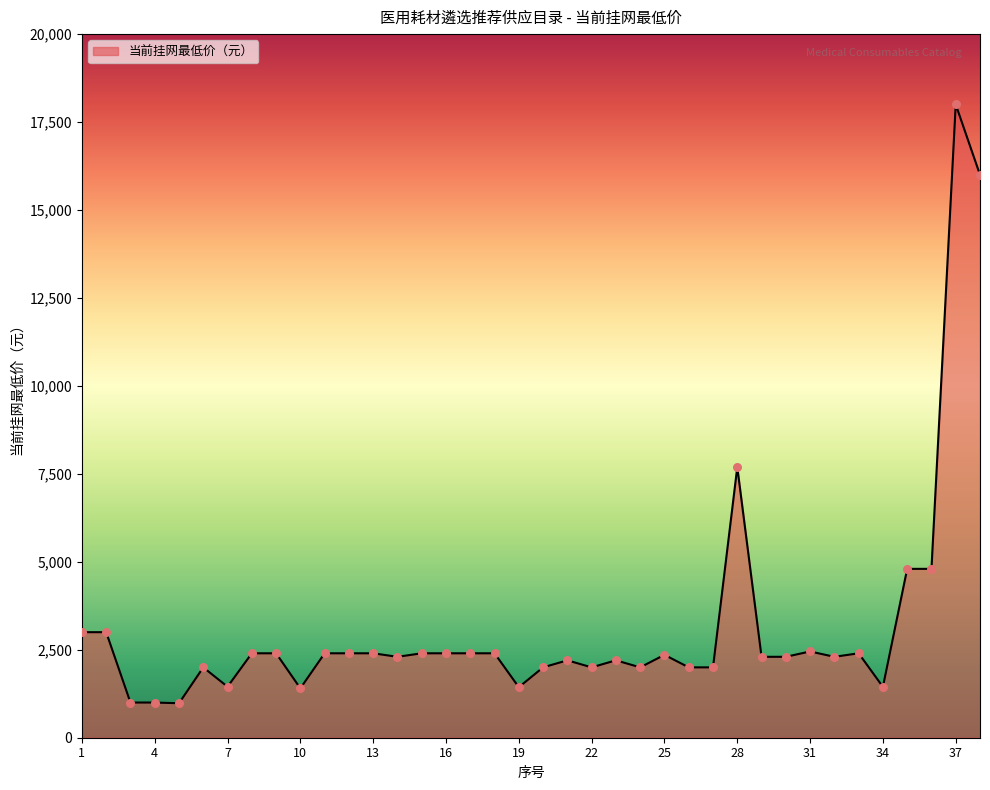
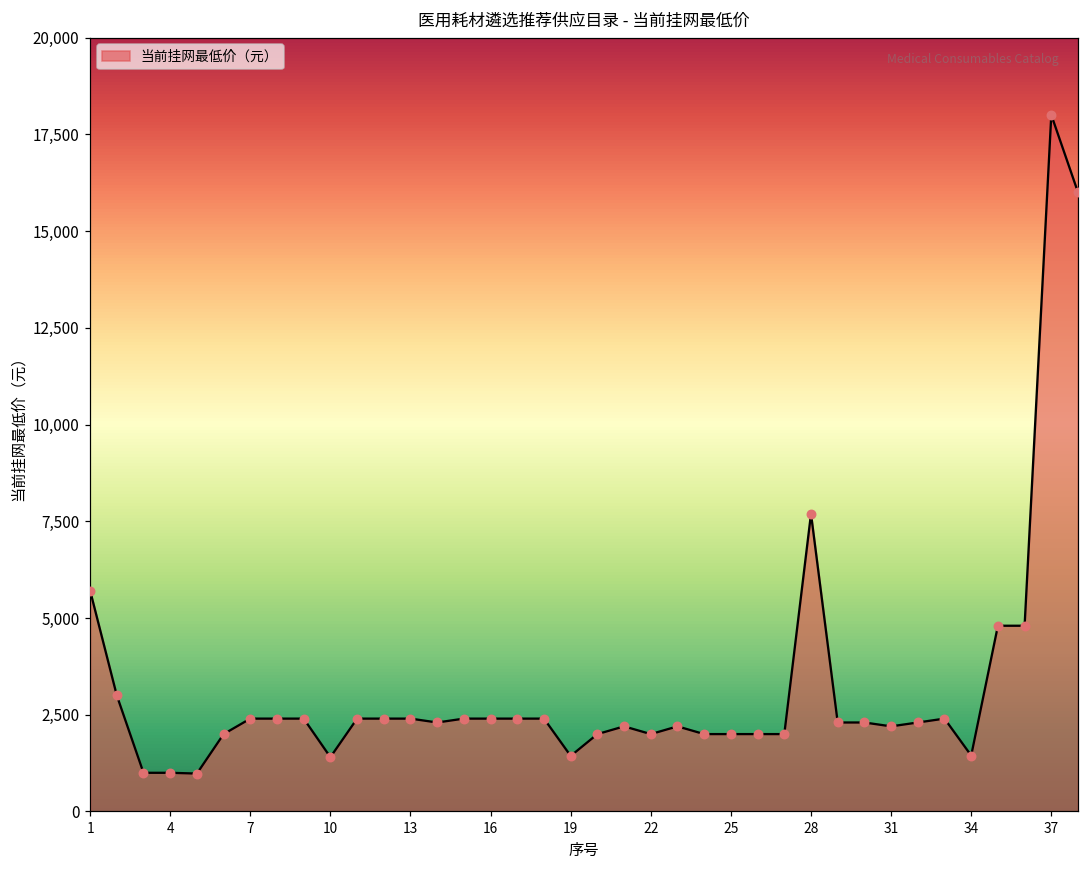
1: 3,000 -> 5,700
7: 1,500 -> 2,400
25: 2,400 -> 2,000
31: 2,500 -> 2,200
